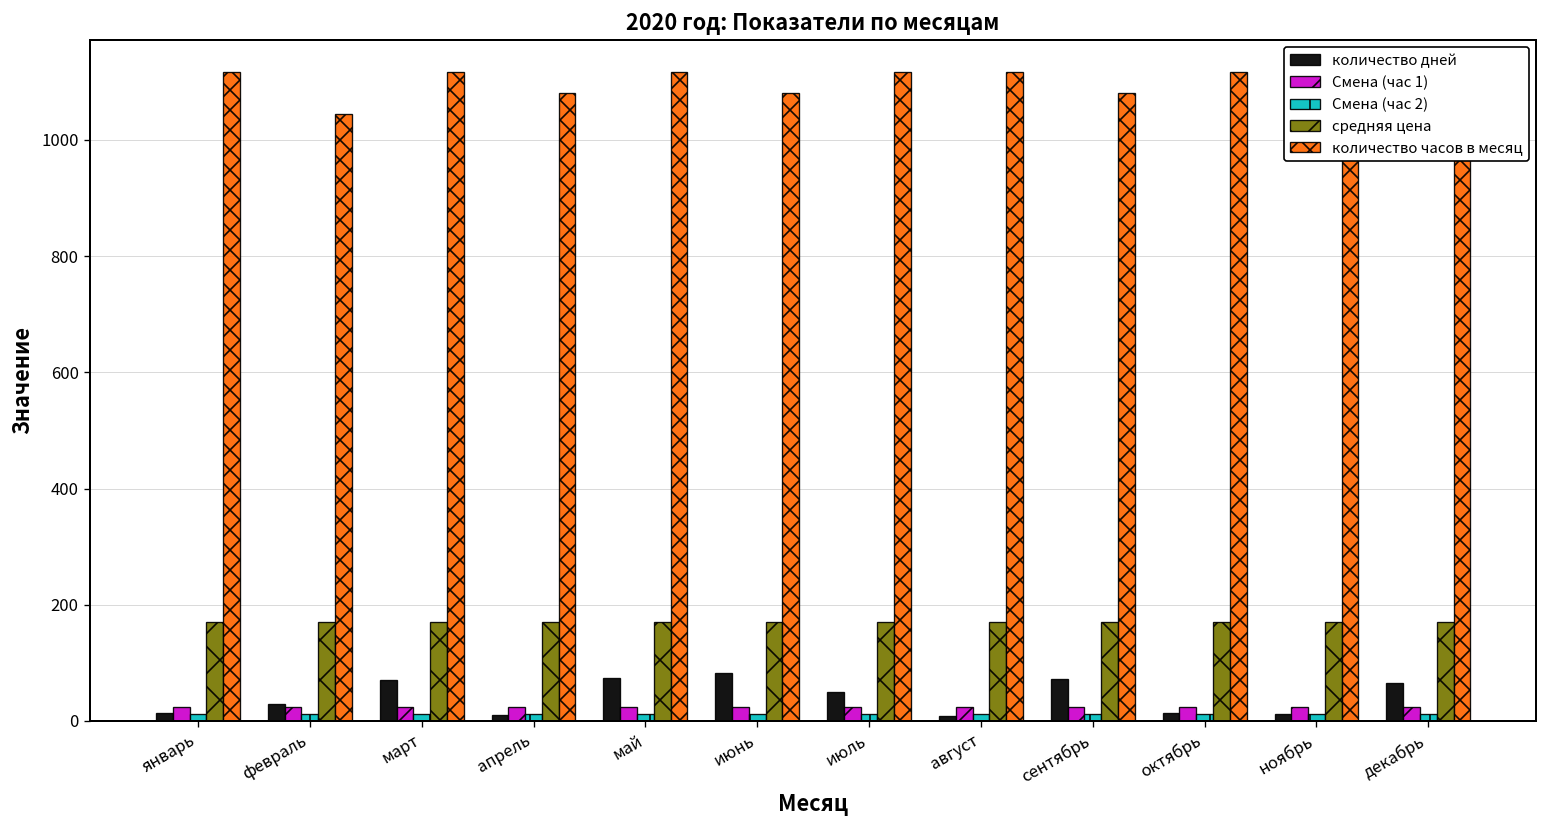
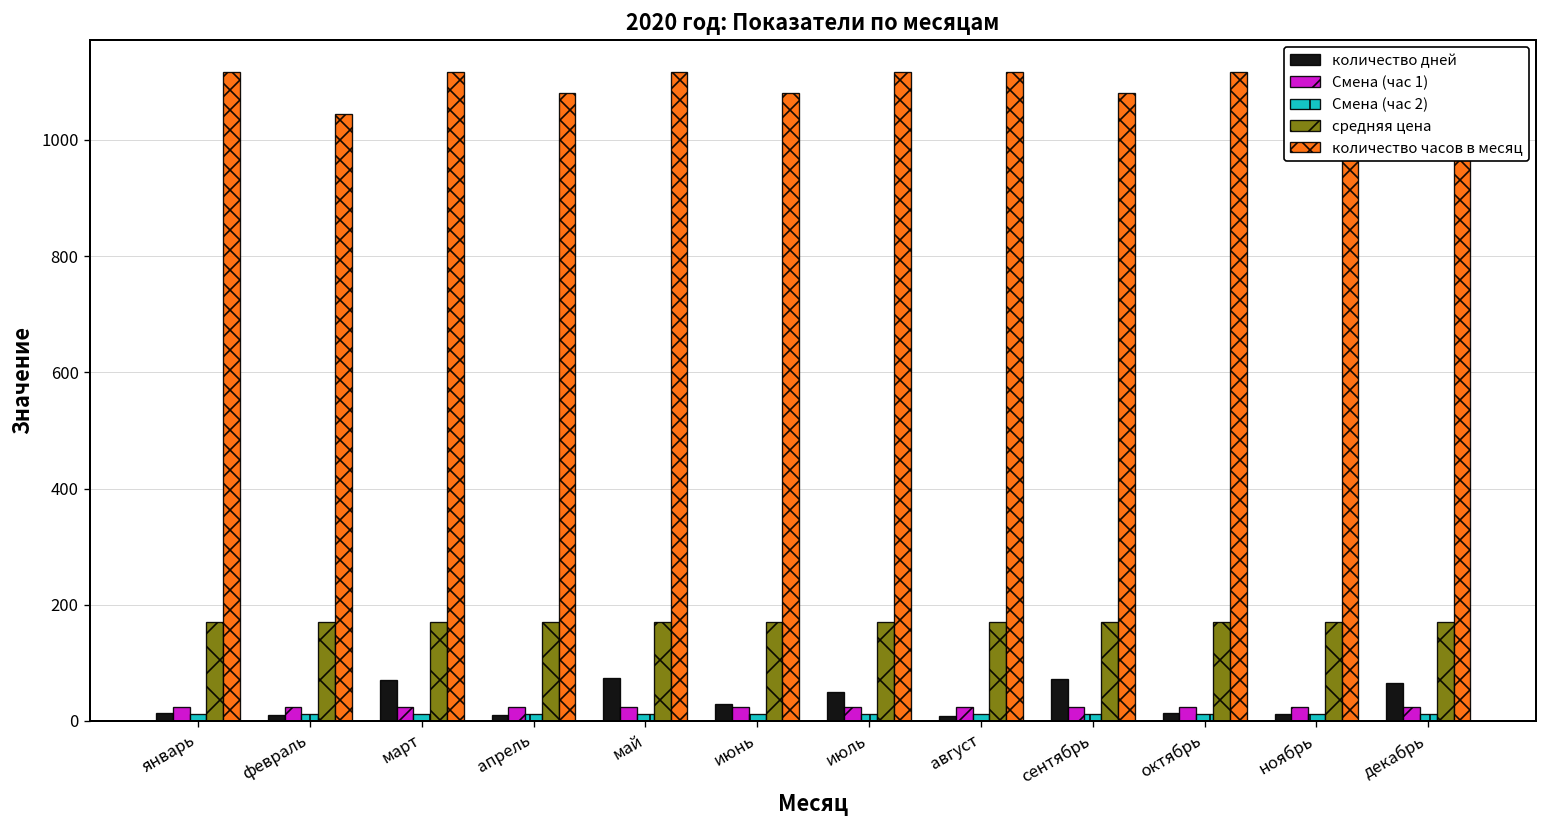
количество дней, февраль: 30 -> 10
количество дней, июнь: 80 -> 30
